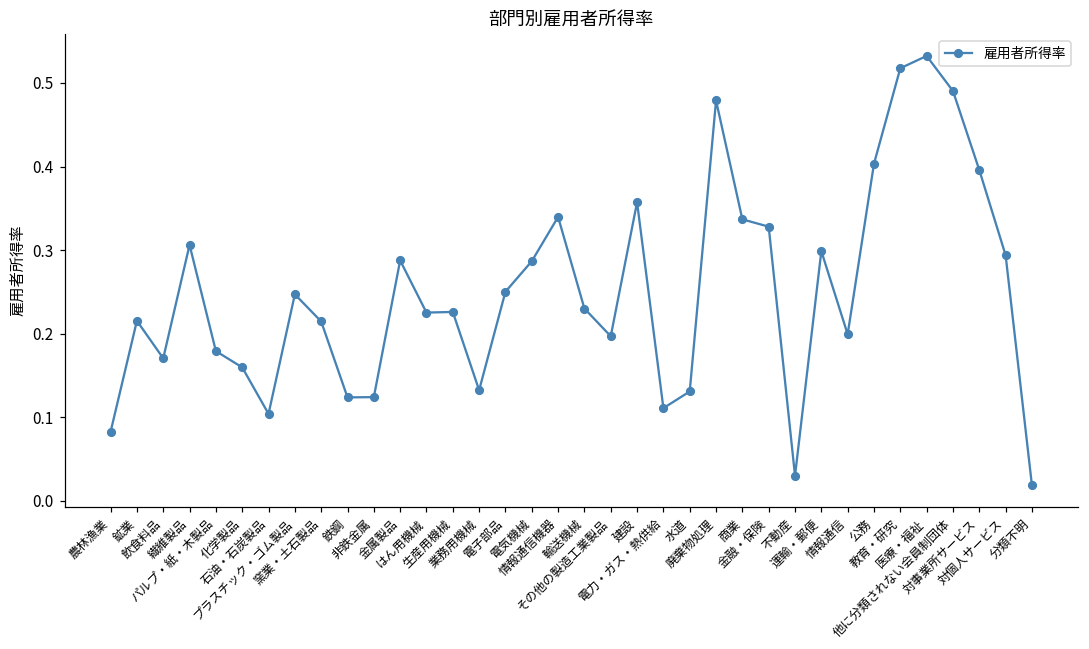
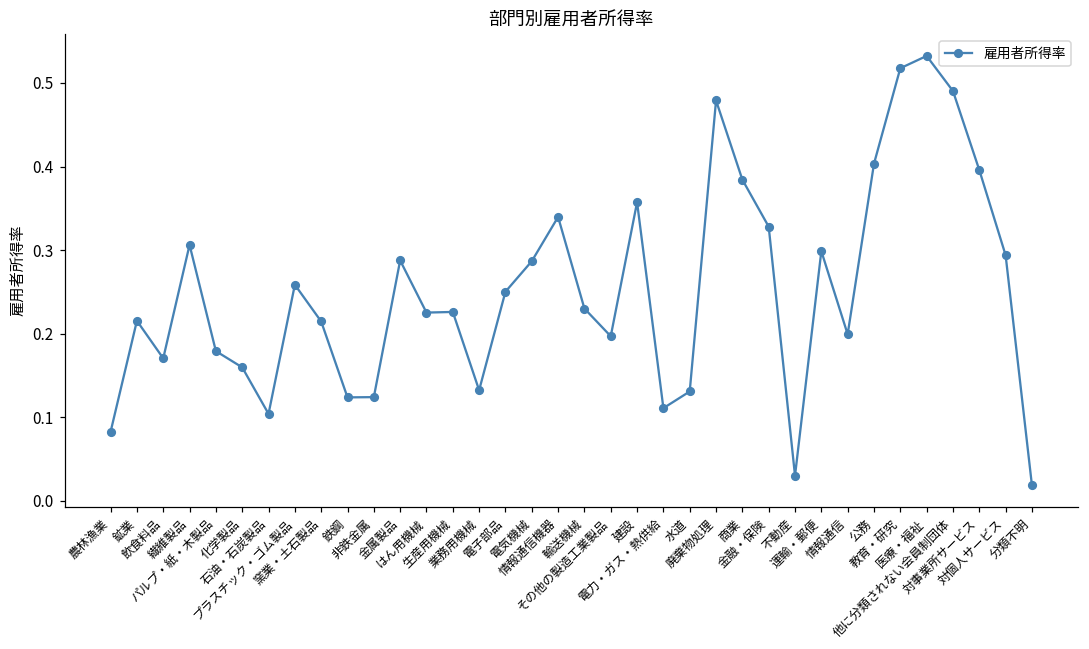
プラスチック・ゴム製品: 0.25 -> 0.26
商業: 0.34 -> 0.38
